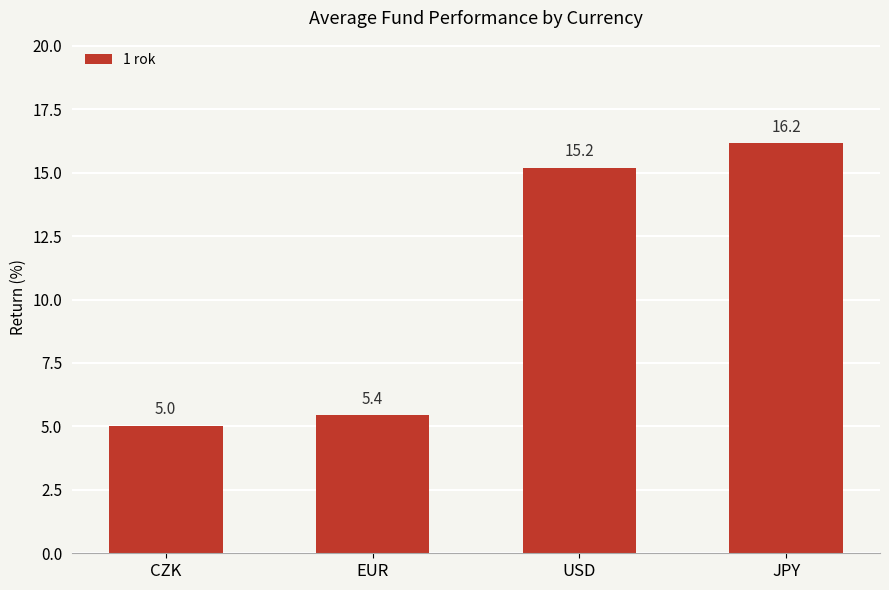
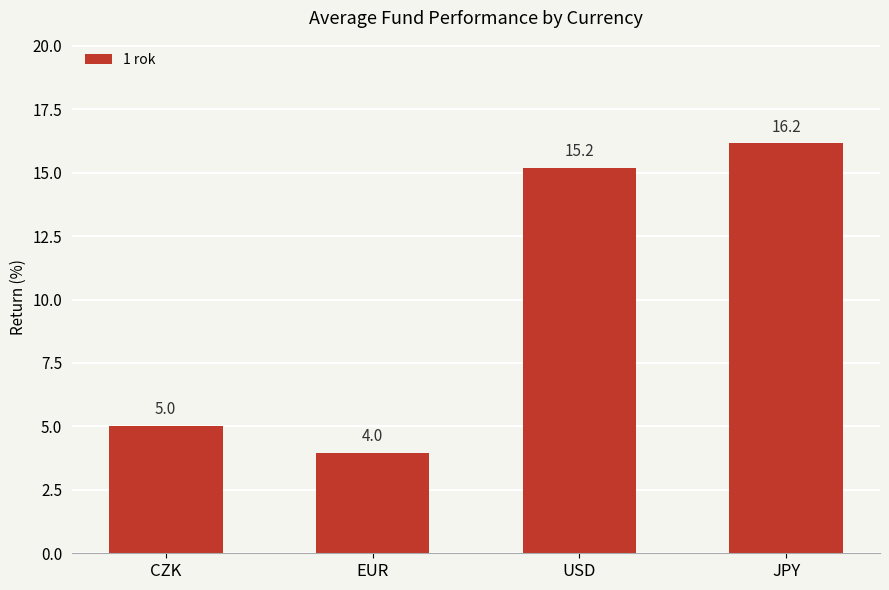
EUR: 5.4 -> 4.0
